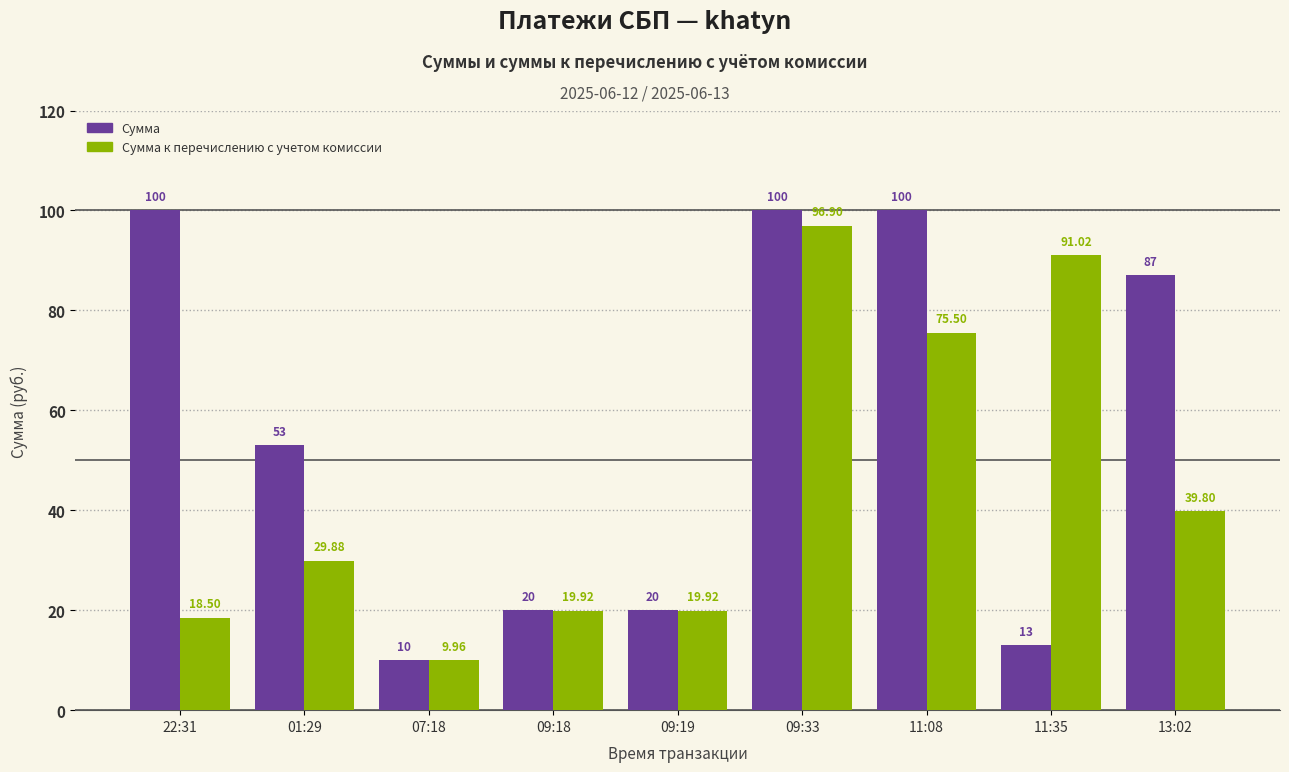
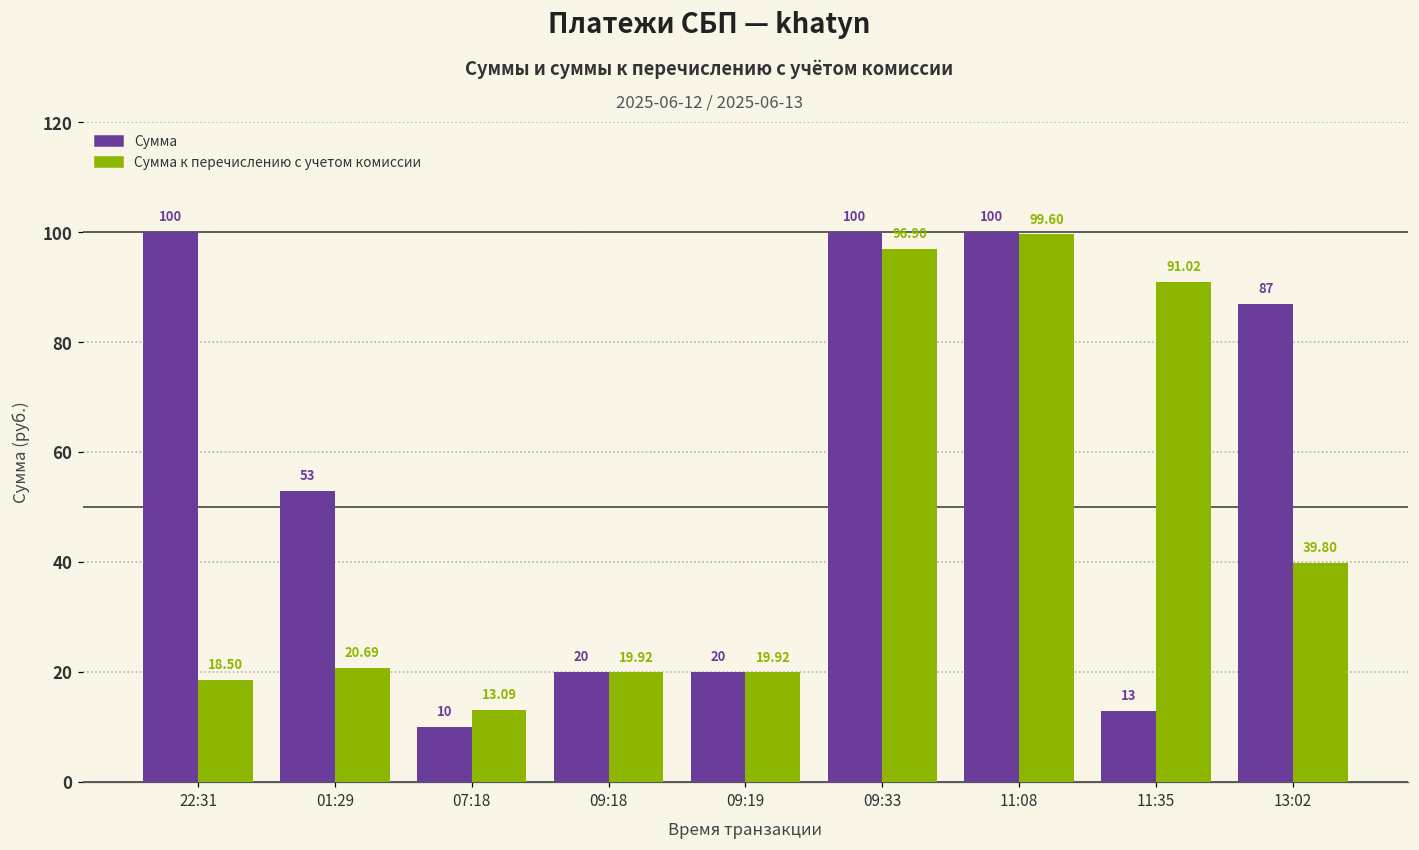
Сумма к перечислению с учетом комиссии, 01:29: 29.88 -> 20.69
Сумма к перечислению с учетом комиссии, 07:18: 9.96 -> 13.09
Сумма к перечислению с учетом комиссии, 11:08: 75.50 -> 99.60
